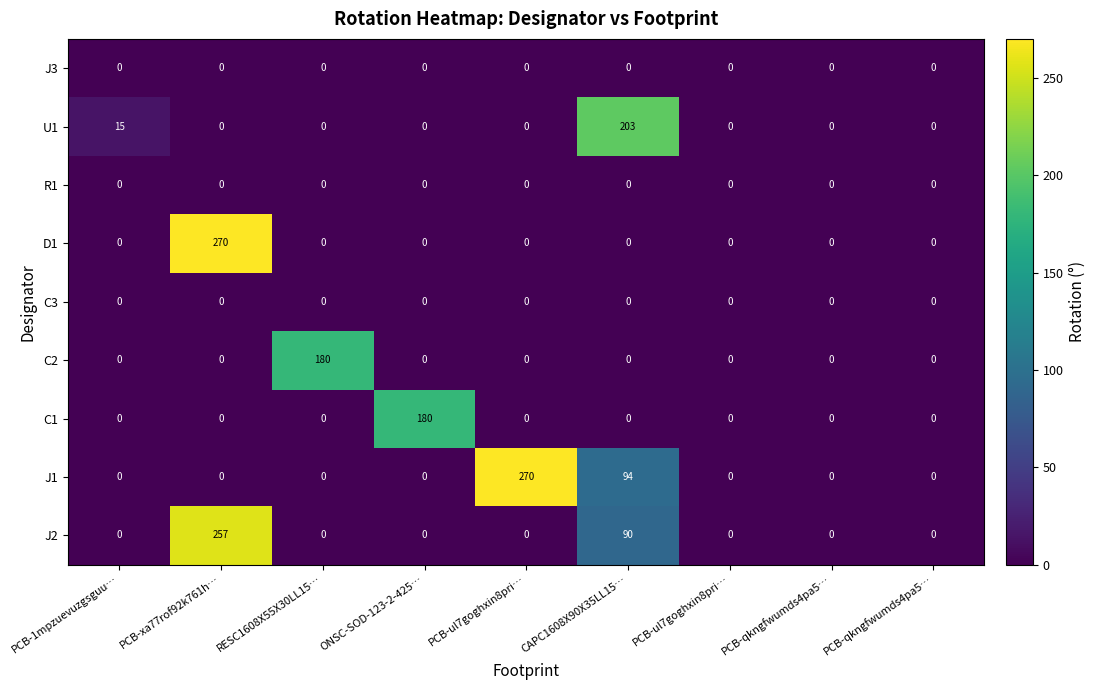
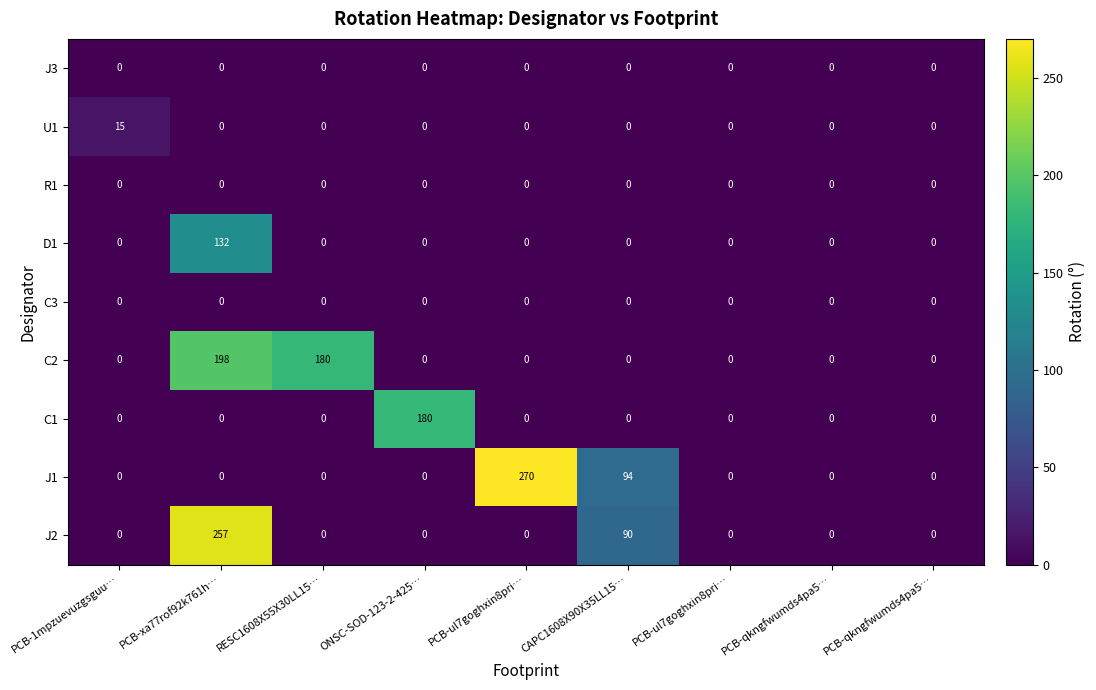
U1, CAPC1608X90X35LL15…: 203 -> 0
D1, PCB-xa77rof92k761h…: 270 -> 132
C2, PCB-xa77rof92k761h…: 0 -> 198
